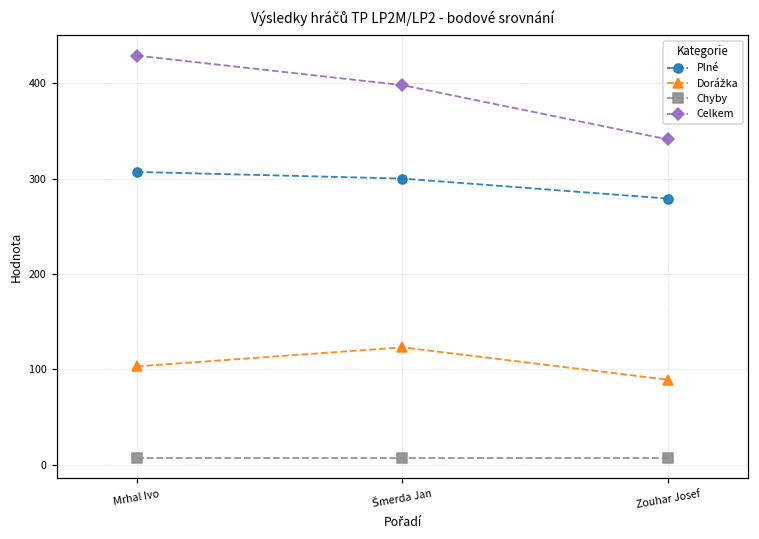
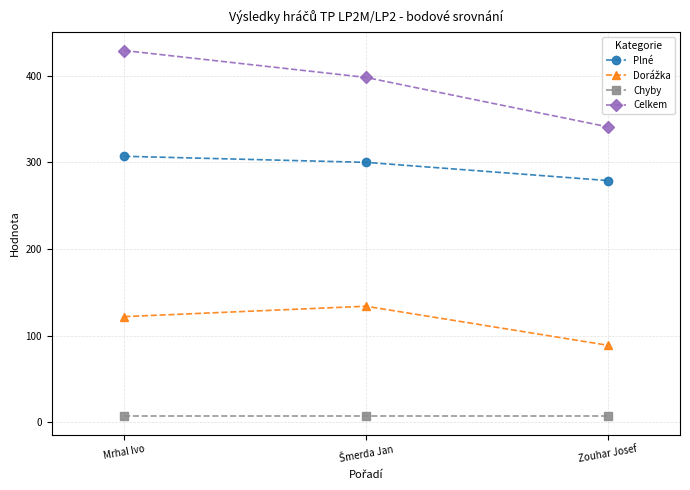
Dorážka, Mrhal Ivo: 100 -> 120
Dorážka, Šmerda Jan: 120 -> 130
